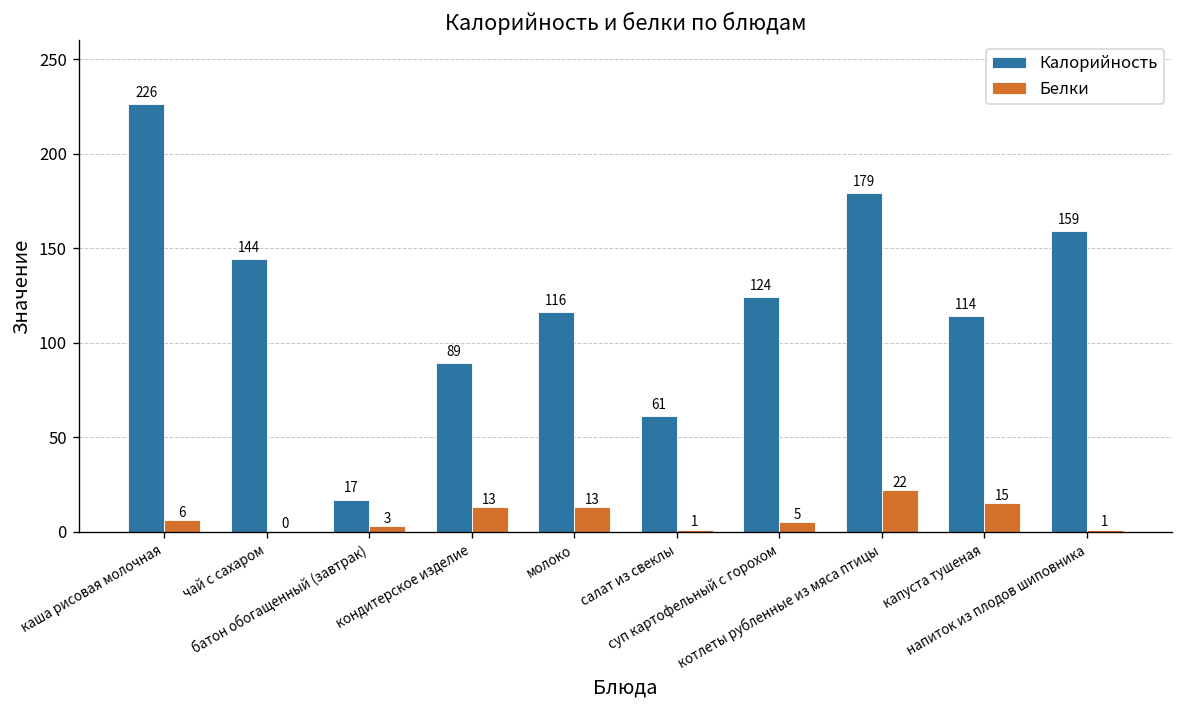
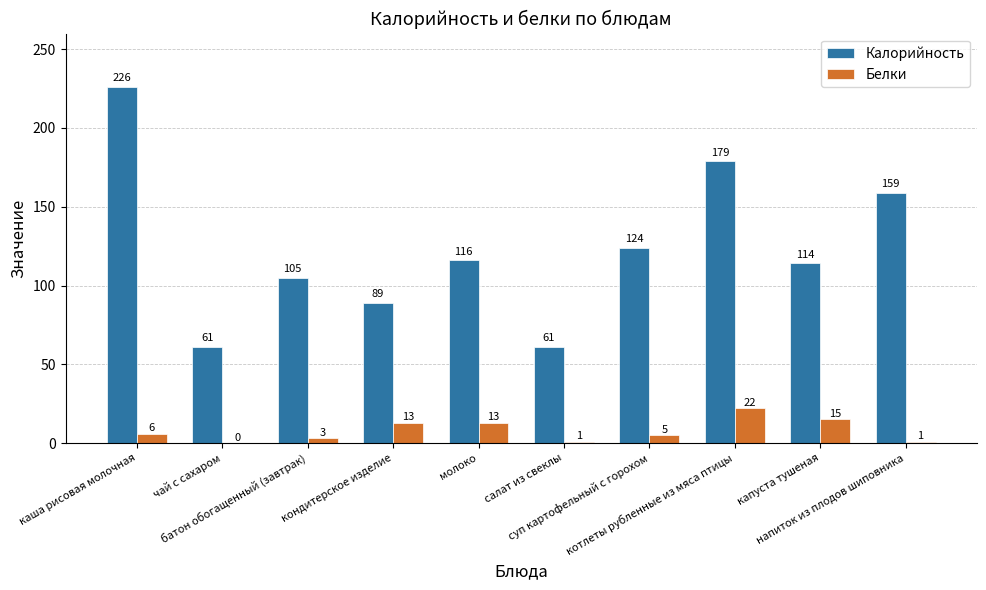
Калорийность, чай с сахаром: 144 -> 61
Калорийность, батон обогащенный (завтрак): 17 -> 105
